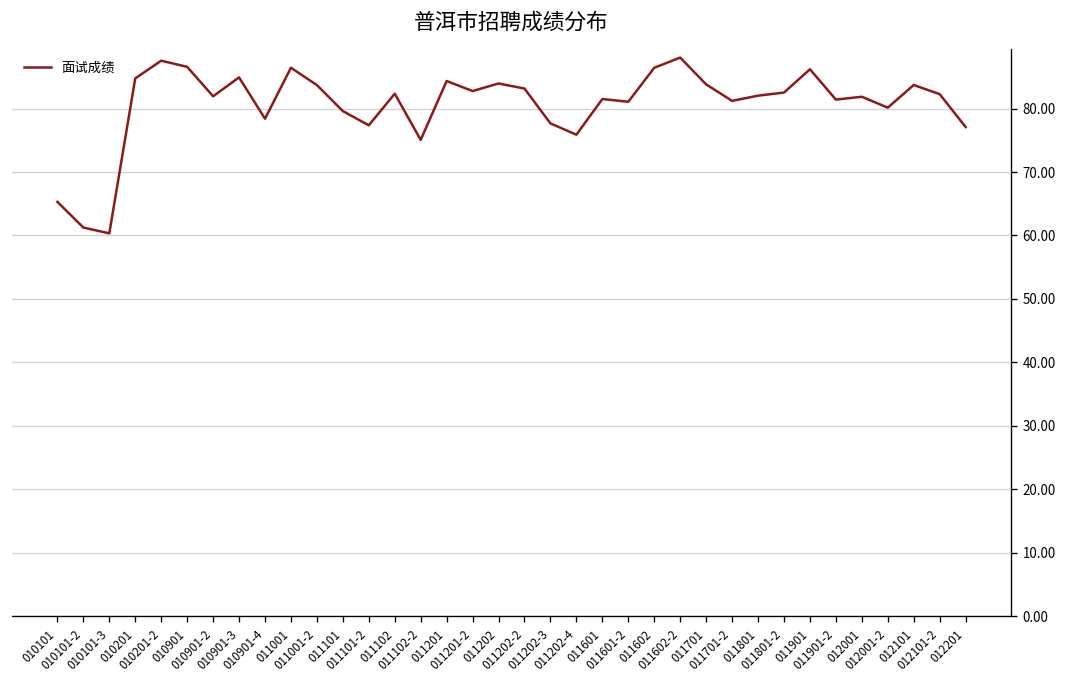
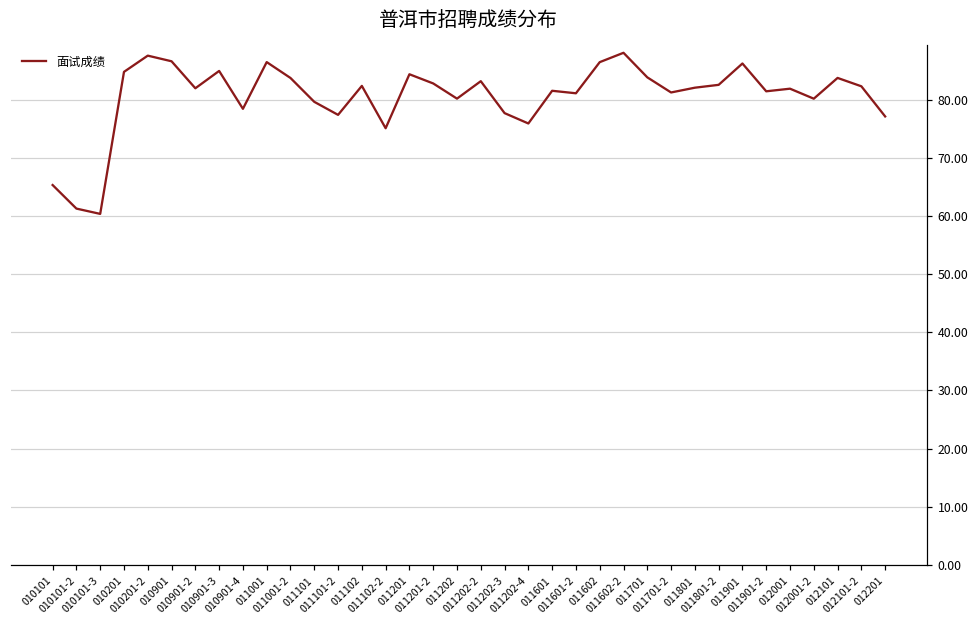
011202: 84 -> 80
